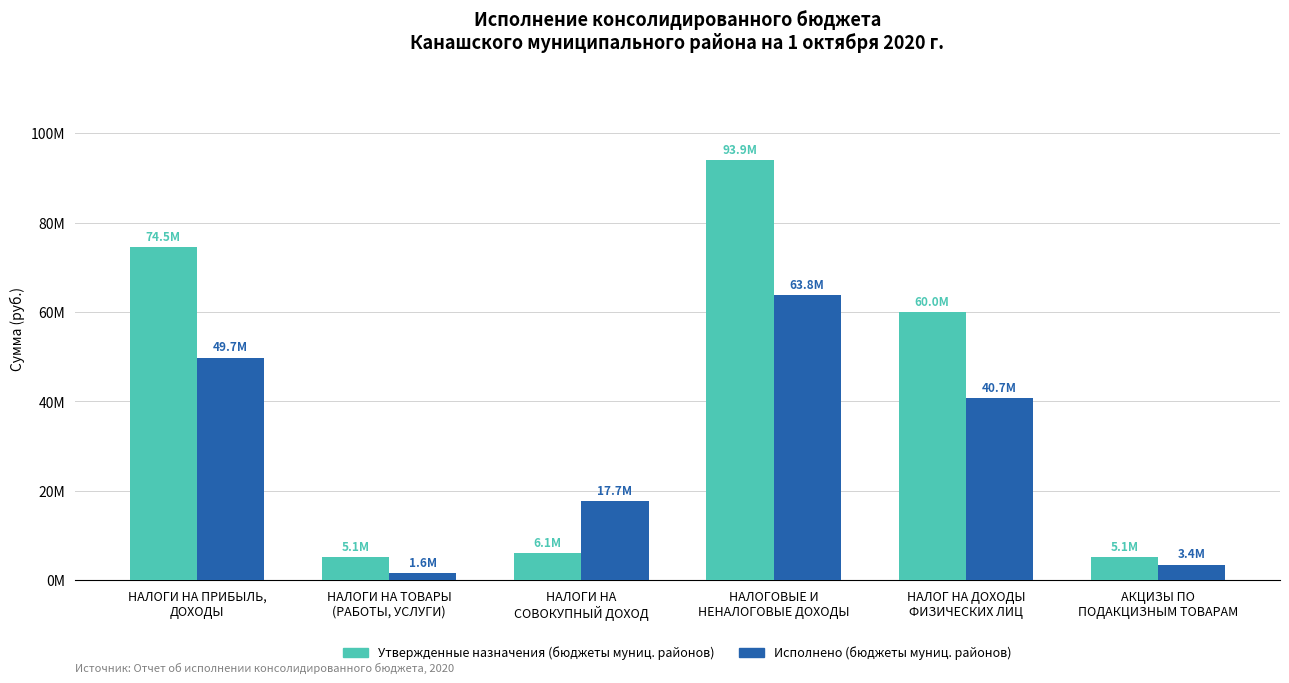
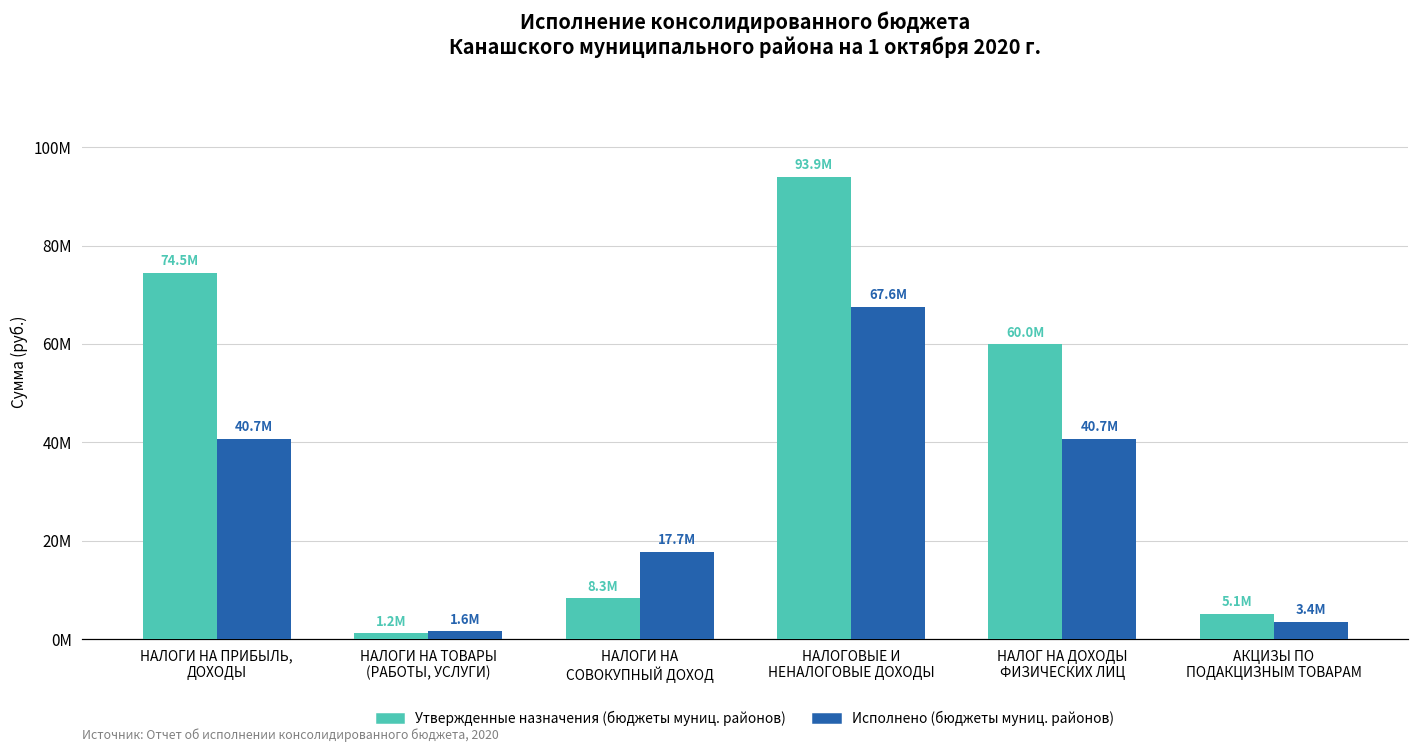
Исполнено (бюджеты муниц. районов), НАЛОГИ НА ПРИБЫЛЬ, ДОХОДЫ: 49.7M -> 40.7M
Утвержденные назначения (бюджеты муниц. районов), НАЛОГИ НА ТОВАРЫ (РАБОТЫ, УСЛУГИ): 5.1M -> 1.2M
Утвержденные назначения (бюджеты муниц. районов), НАЛОГИ НА СОВОКУПНЫЙ ДОХОД: 6.1M -> 8.3M
Исполнено (бюджеты муниц. районов), НАЛОГОВЫЕ И НЕНАЛОГОВЫЕ ДОХОДЫ: 63.8M -> 67.6M
